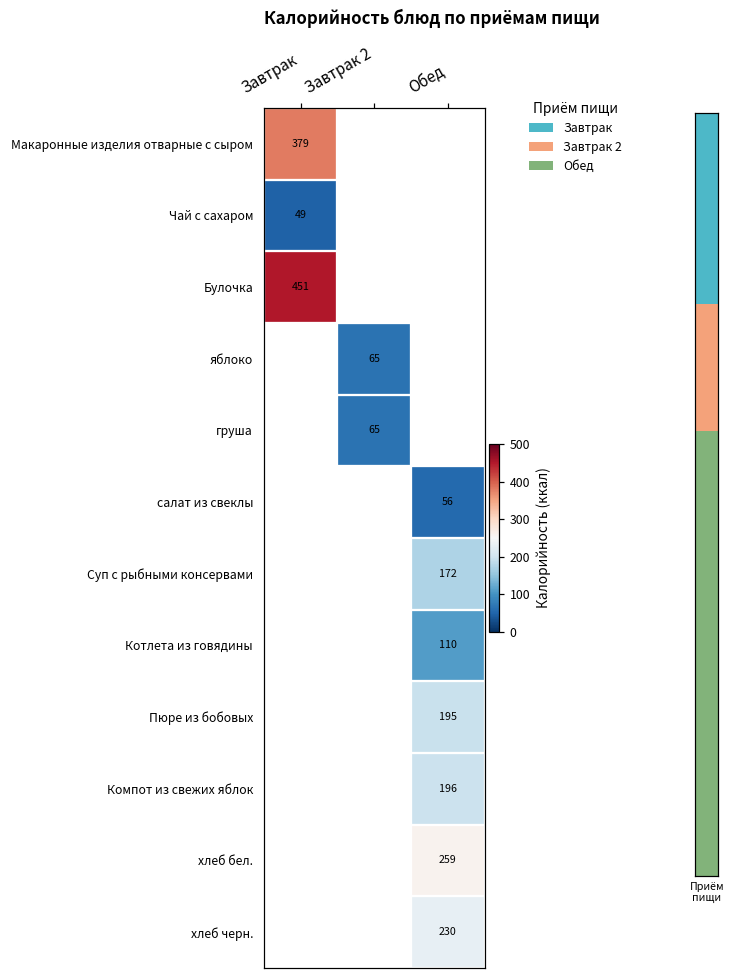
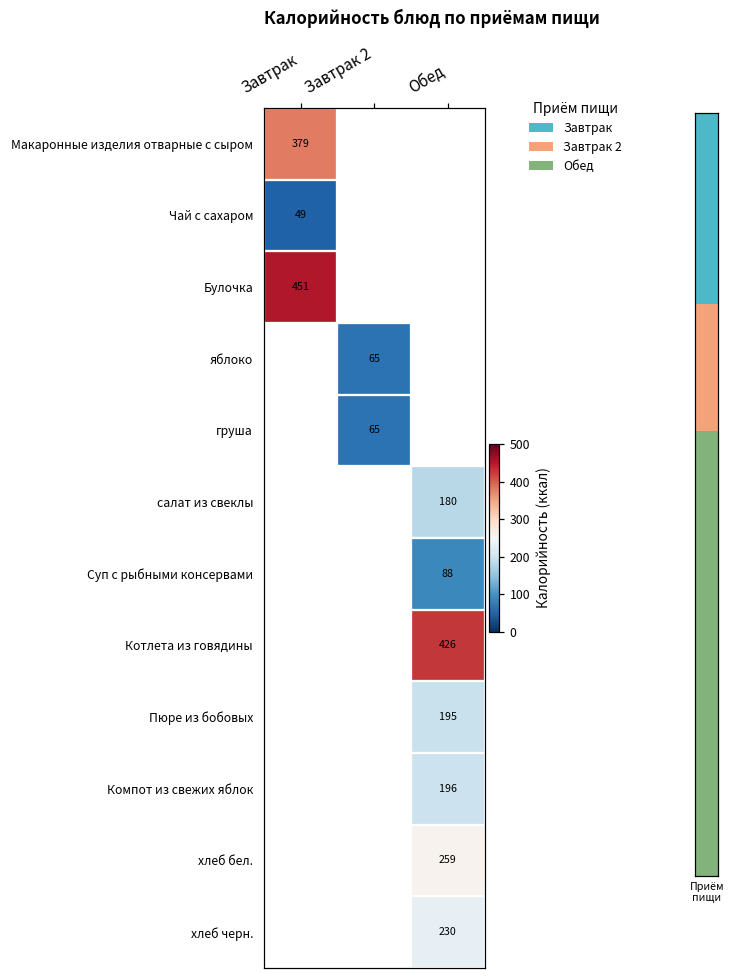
салат из свеклы, Обед: 56 -> 180
Суп с рыбными консервами, Обед: 172 -> 88
Котлета из говядины, Обед: 110 -> 426
